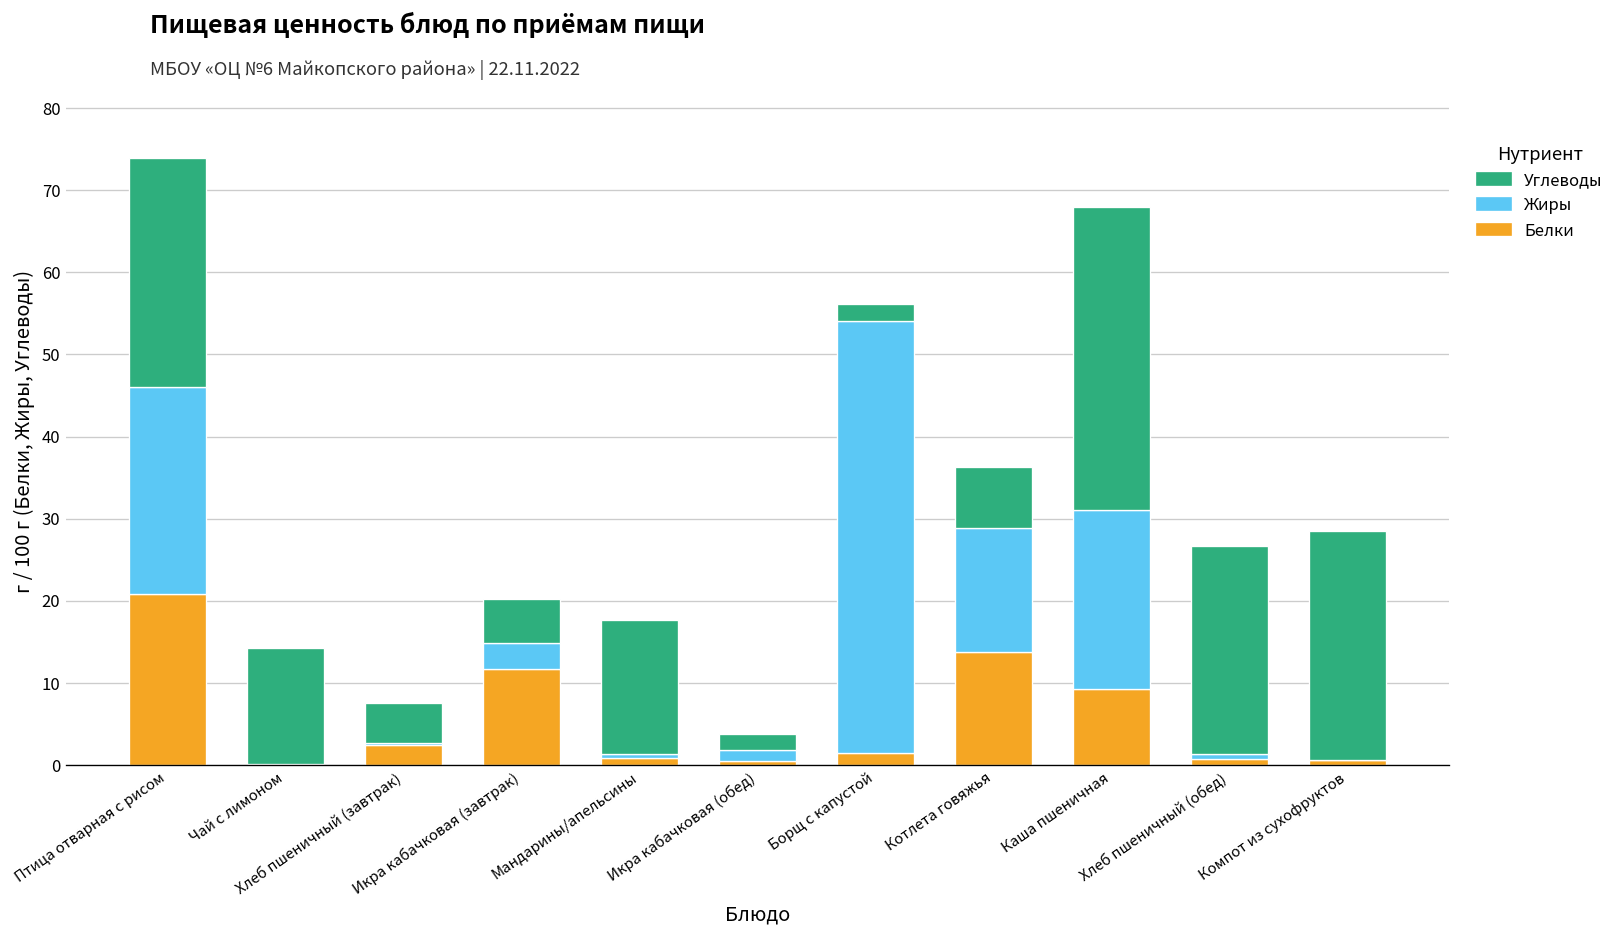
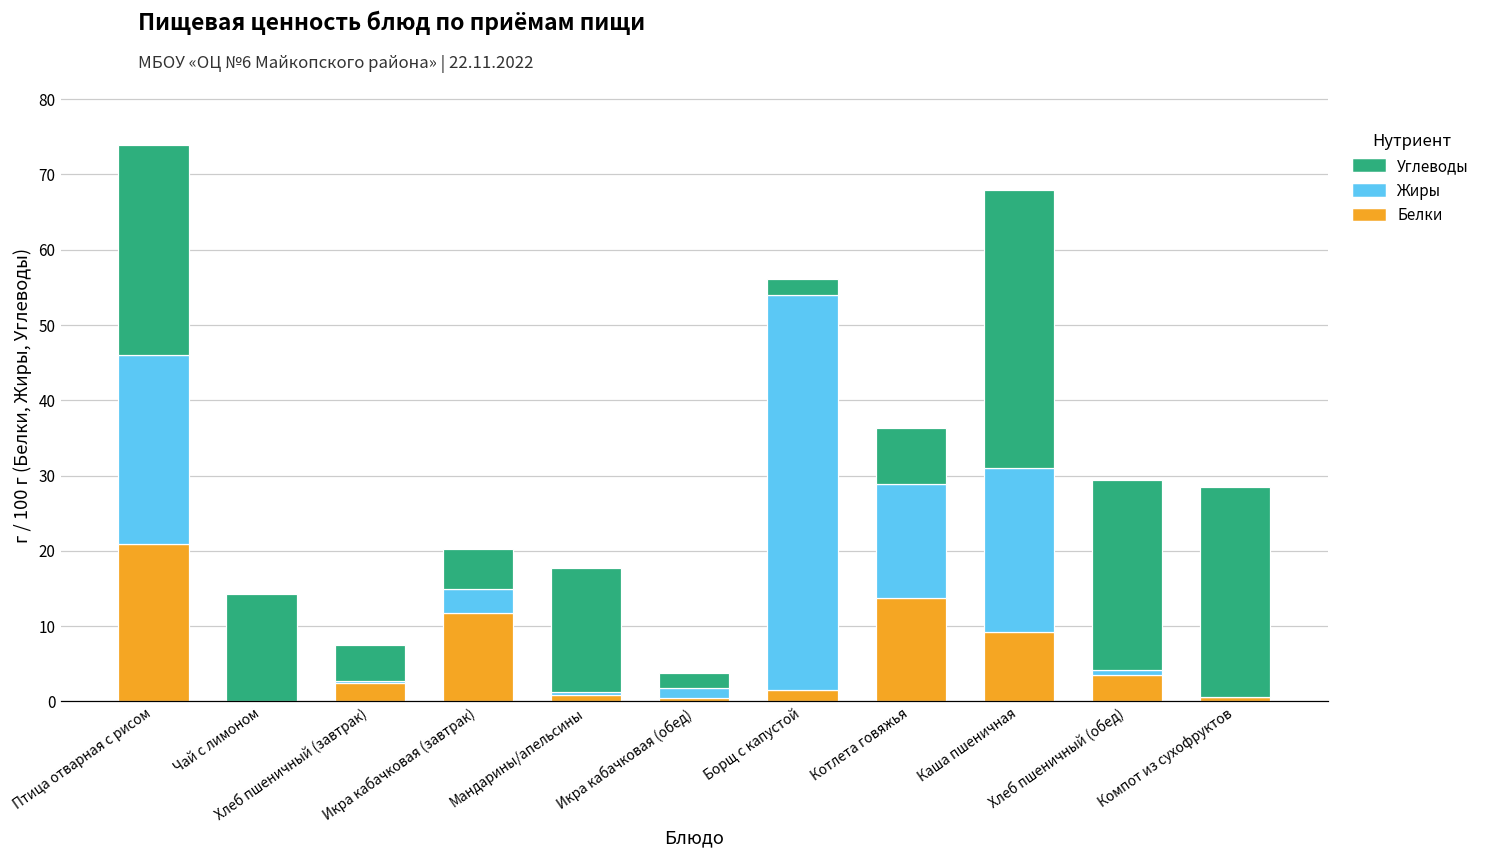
Белки, Хлеб пшеничный (обед): 1 -> 3
